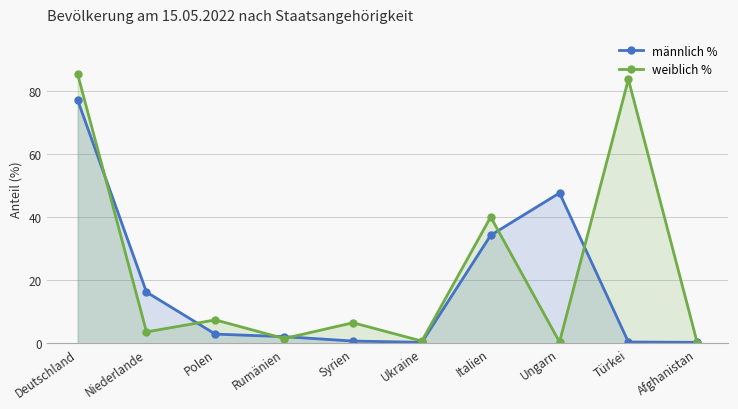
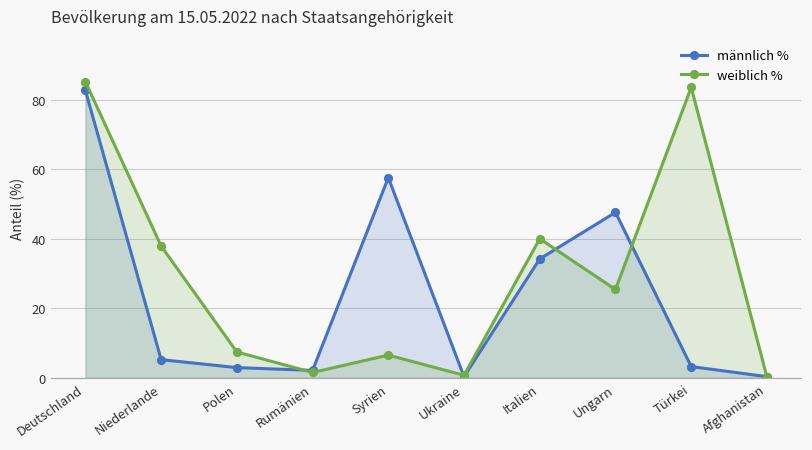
männlich %, Deutschland: 77 -> 83
männlich %, Niederlande: 16 -> 5
weiblich %, Niederlande: 4 -> 38
männlich %, Syrien: 1 -> 58
weiblich %, Ungarn: 0 -> 25
männlich %, Türkei: 0 -> 3
